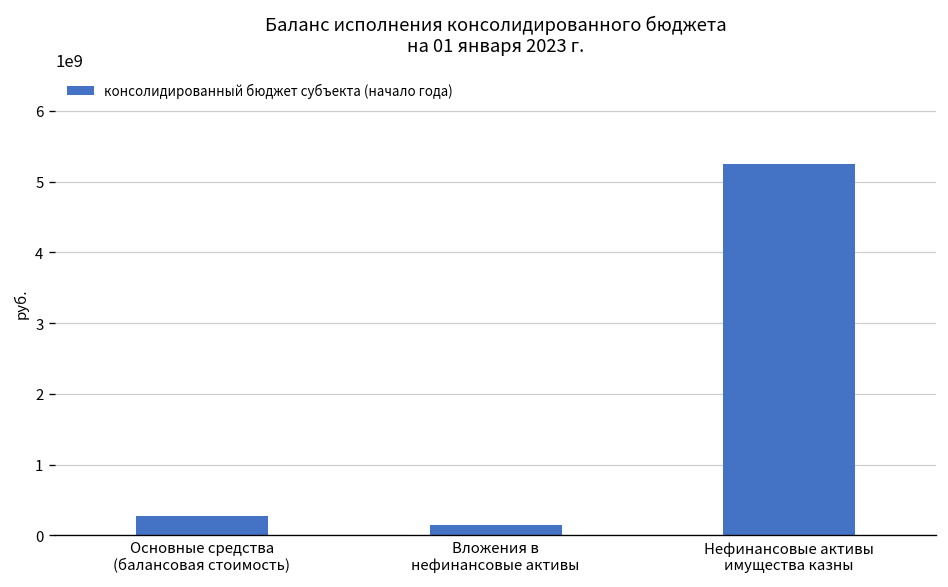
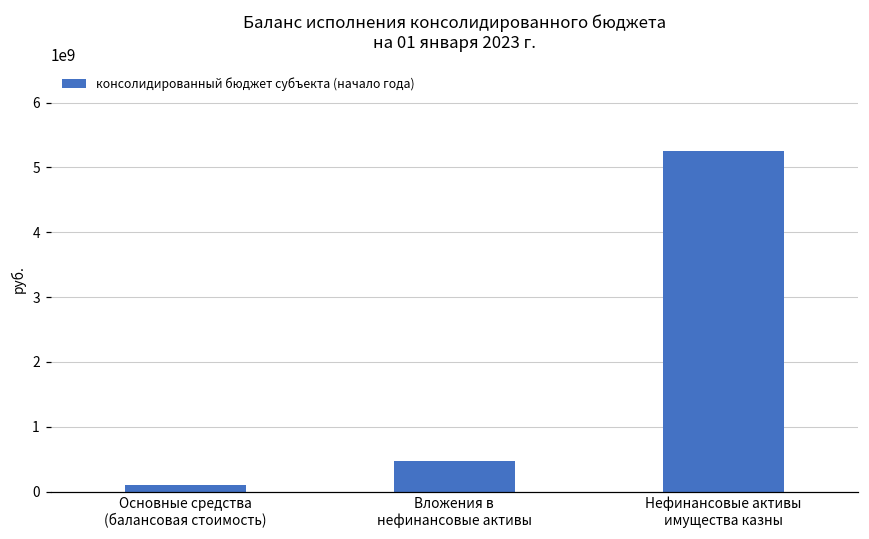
Основные средства (балансовая стоимость): 300000000 -> 100000000
Вложения в нефинансовые активы: 100000000 -> 500000000
